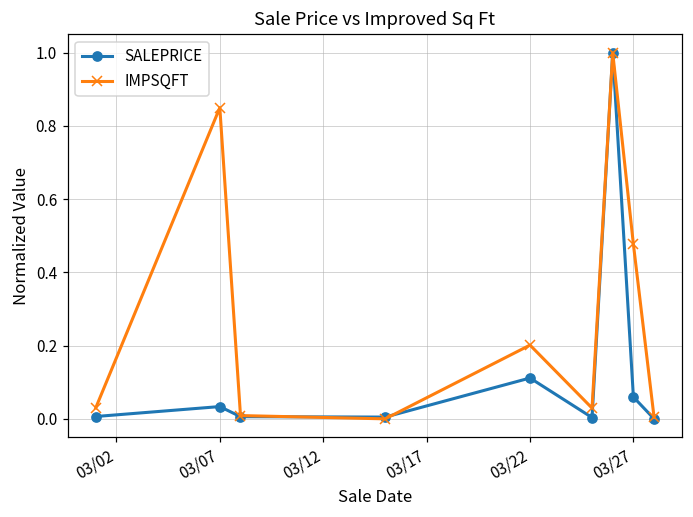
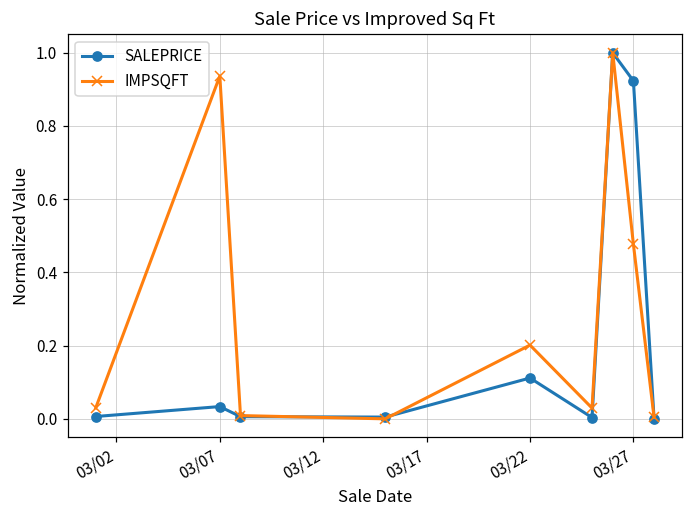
IMPSQFT, 03/07: 0.85 -> 0.94
SALEPRICE, 03/27: 0.06 -> 0.92
